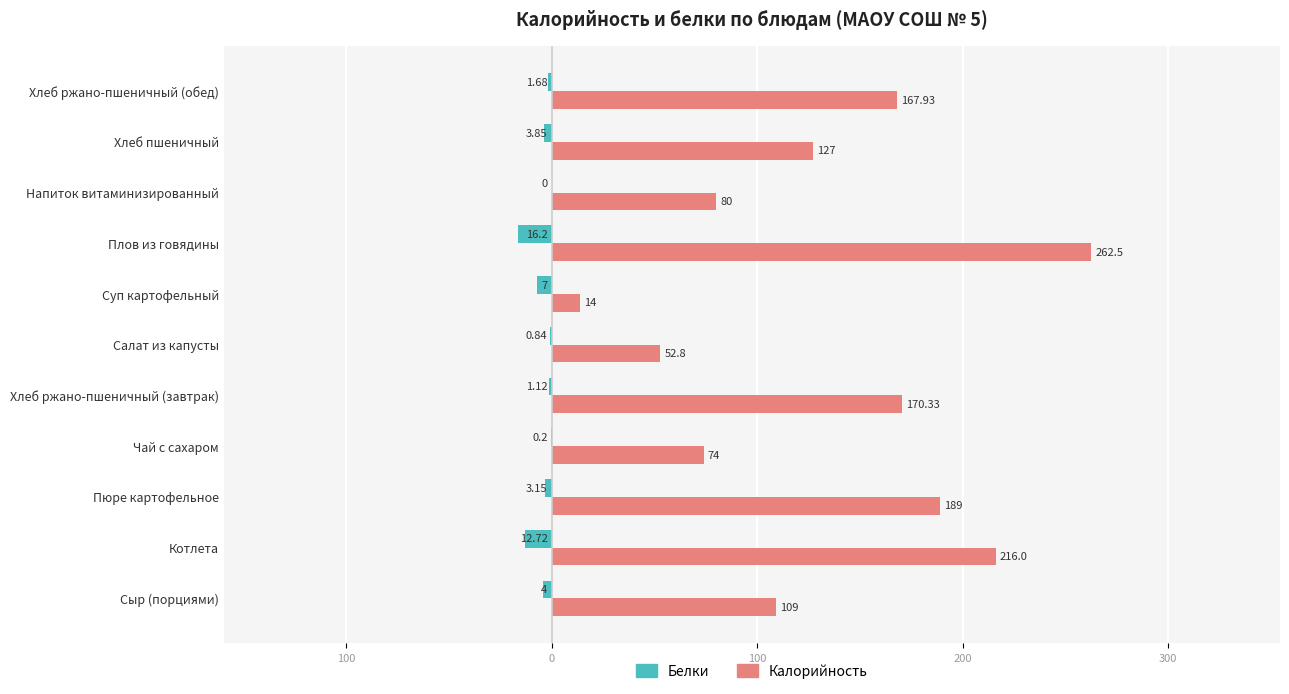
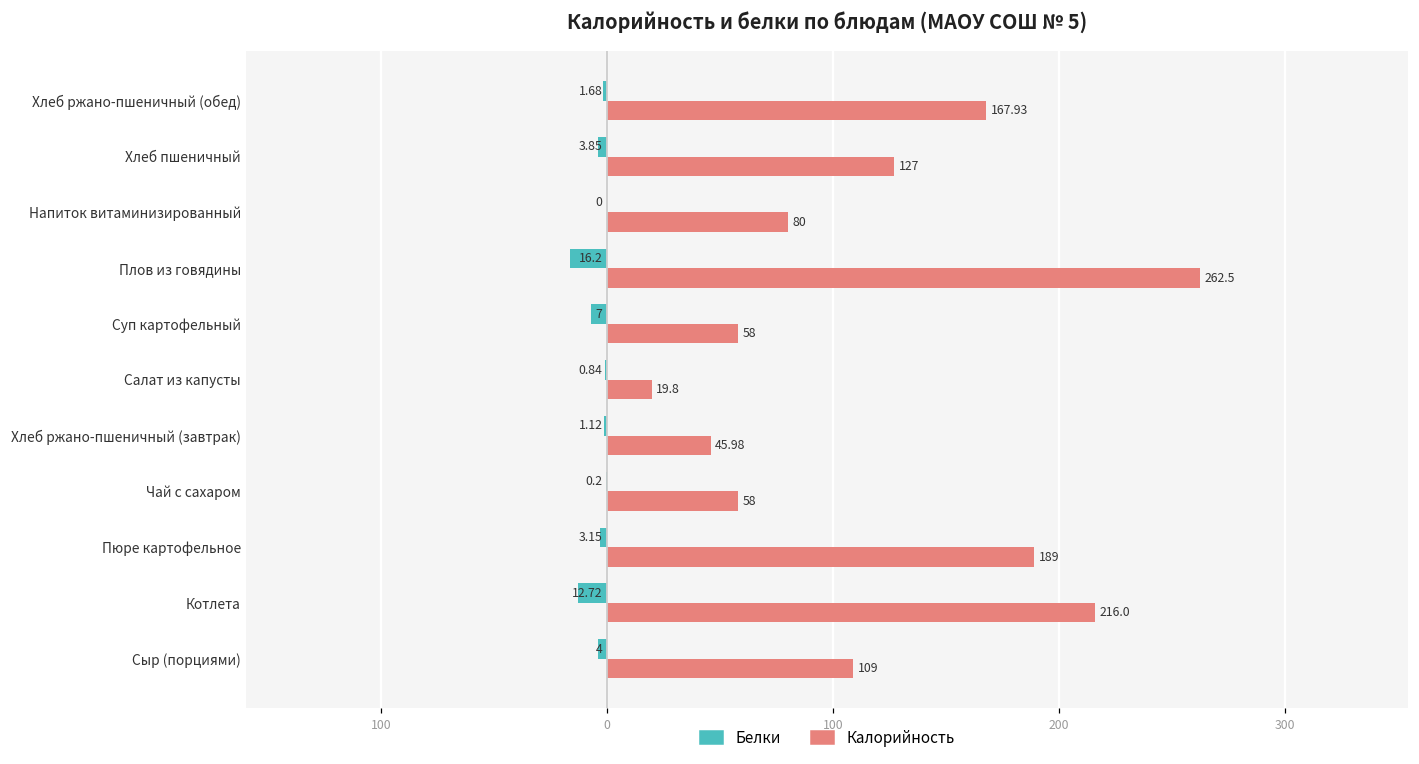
Калорийность, Суп картофельный: 14 -> 58
Калорийность, Салат из капусты: 52.8 -> 19.8
Калорийность, Хлеб ржано-пшеничный (завтрак): 170.33 -> 45.98
Калорийность, Чай с сахаром: 74 -> 58
